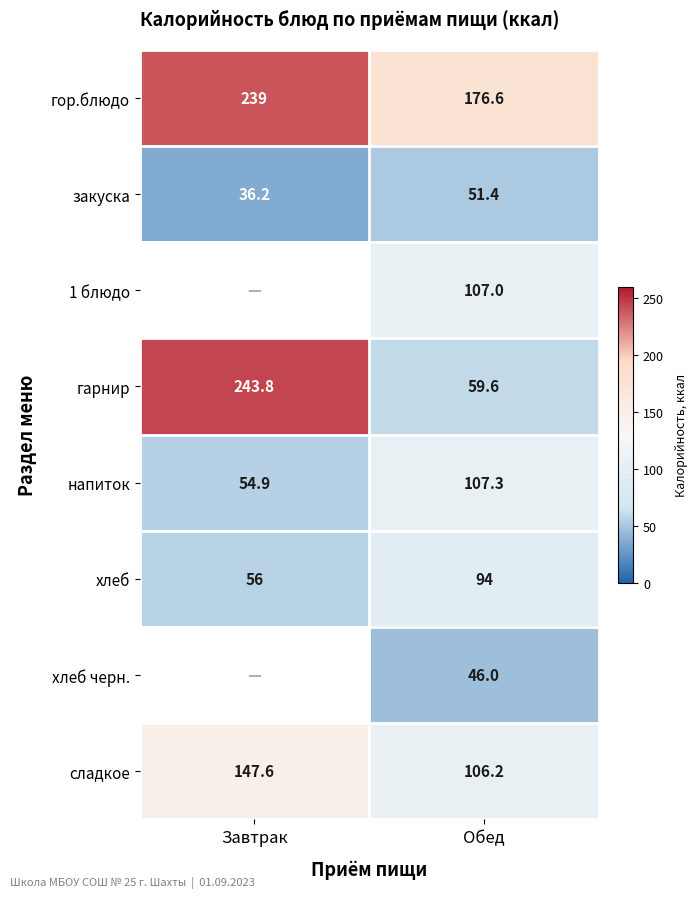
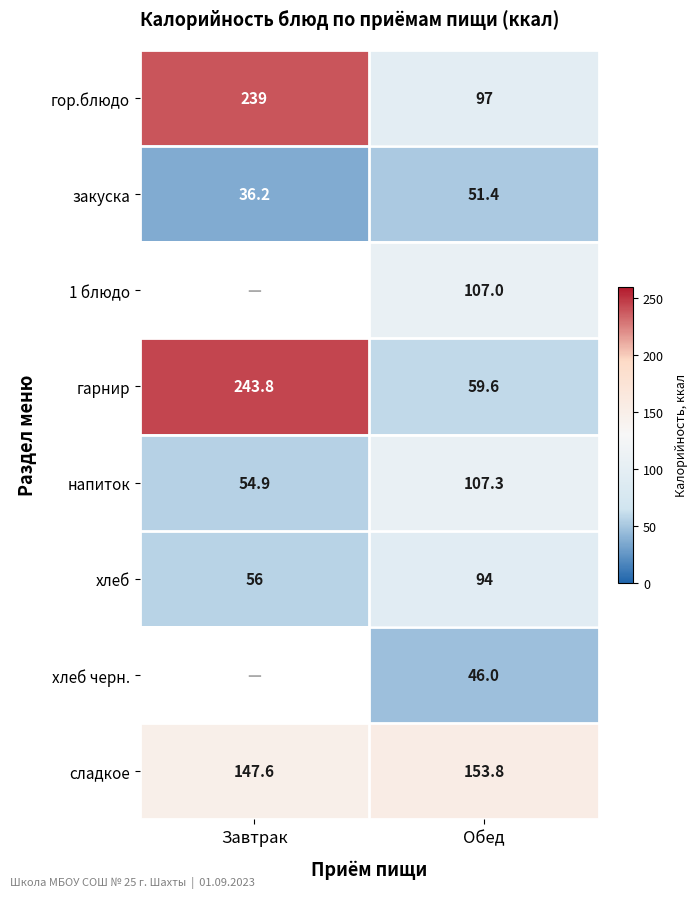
гор.блюдо, Обед: 176.6 -> 97
сладкое, Обед: 106.2 -> 153.8
